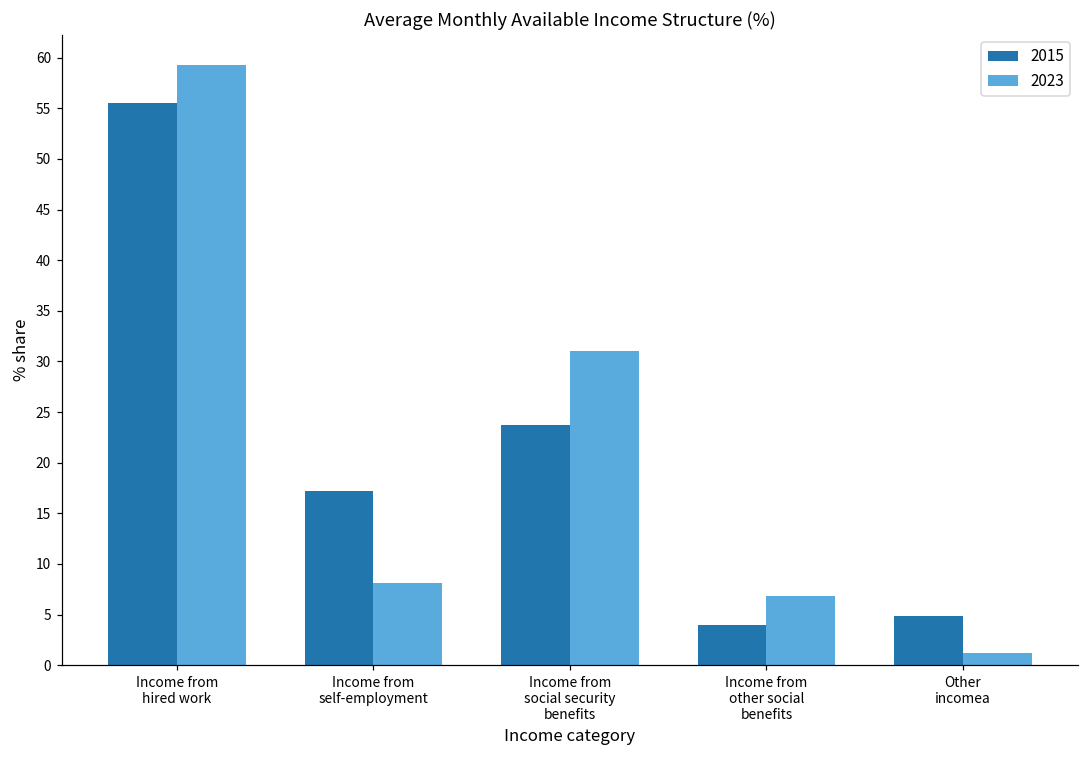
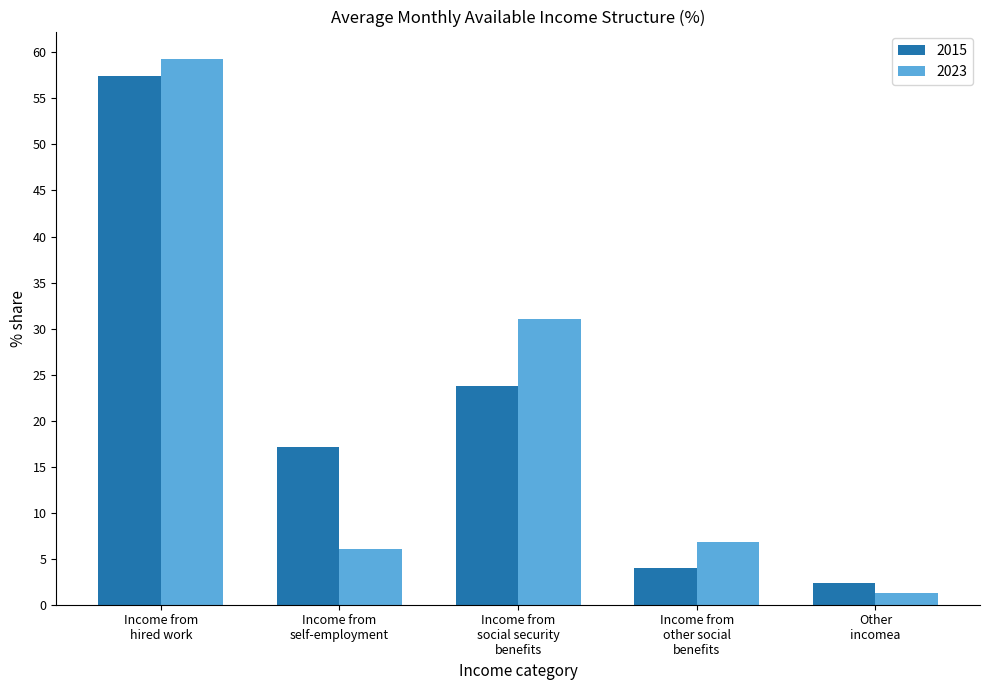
2015, Income from hired work: 55 -> 57
2023, Income from self-employment: 8 -> 6
2015, Other incomea: 5 -> 2
